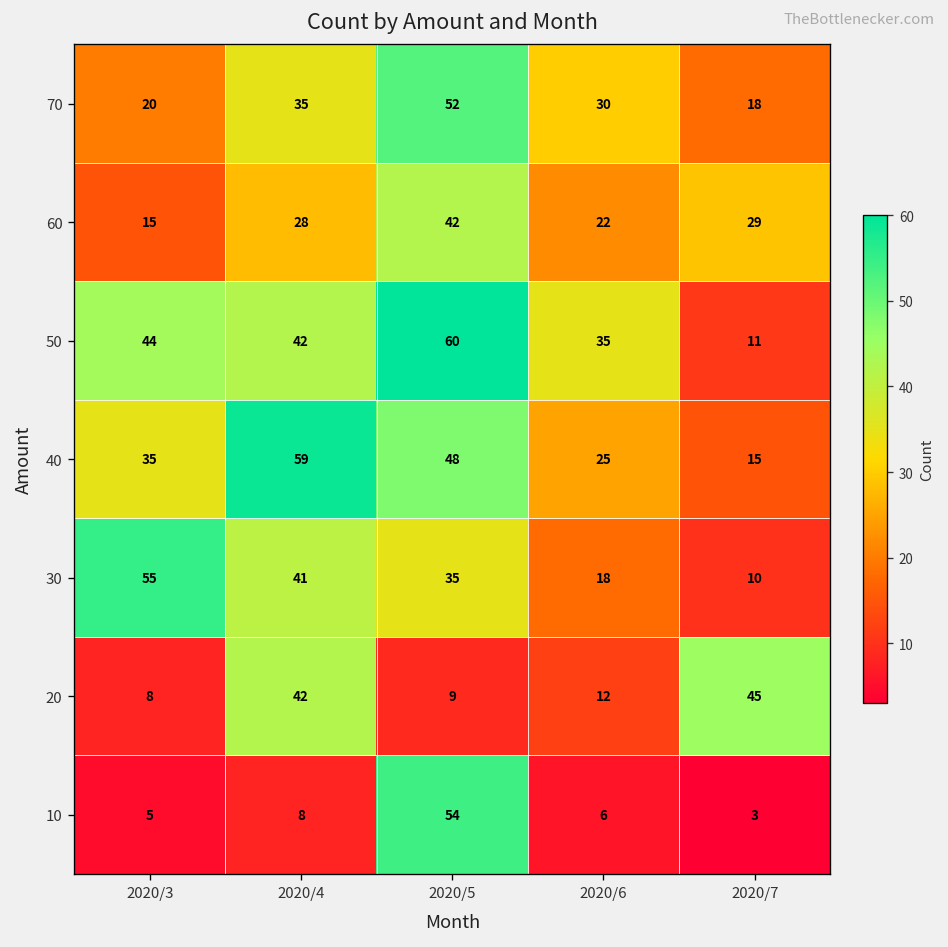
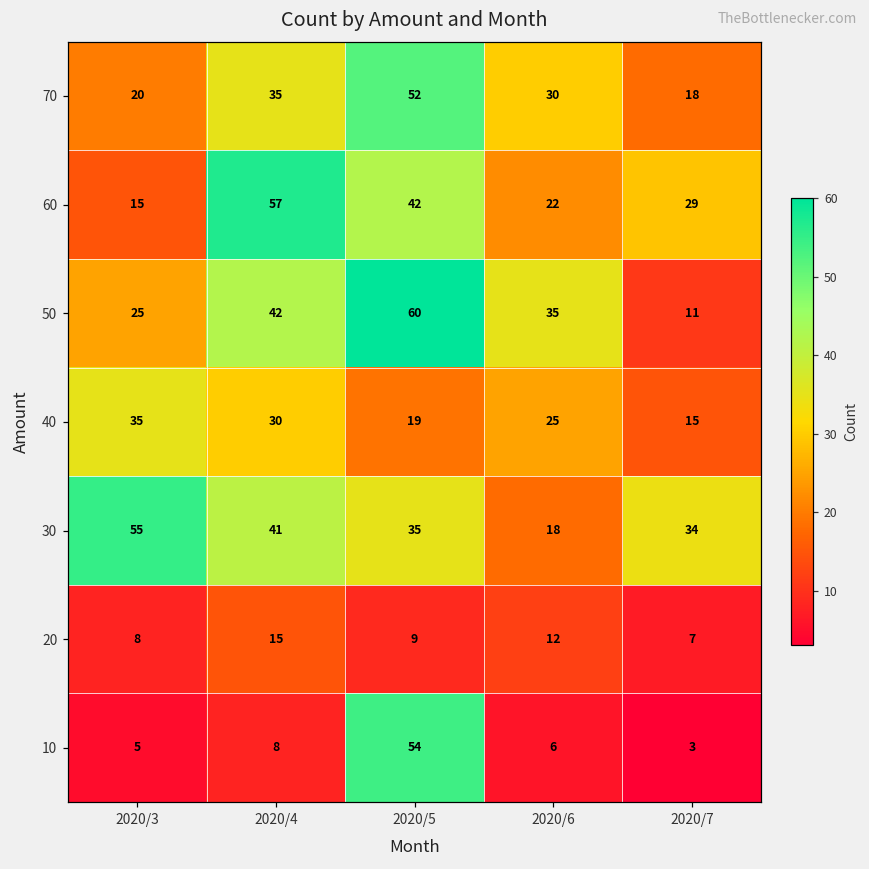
60, 2020/4: 28 -> 57
50, 2020/3: 44 -> 25
40, 2020/4: 59 -> 30
40, 2020/5: 48 -> 19
30, 2020/7: 10 -> 34
20, 2020/4: 42 -> 15
20, 2020/7: 45 -> 7
